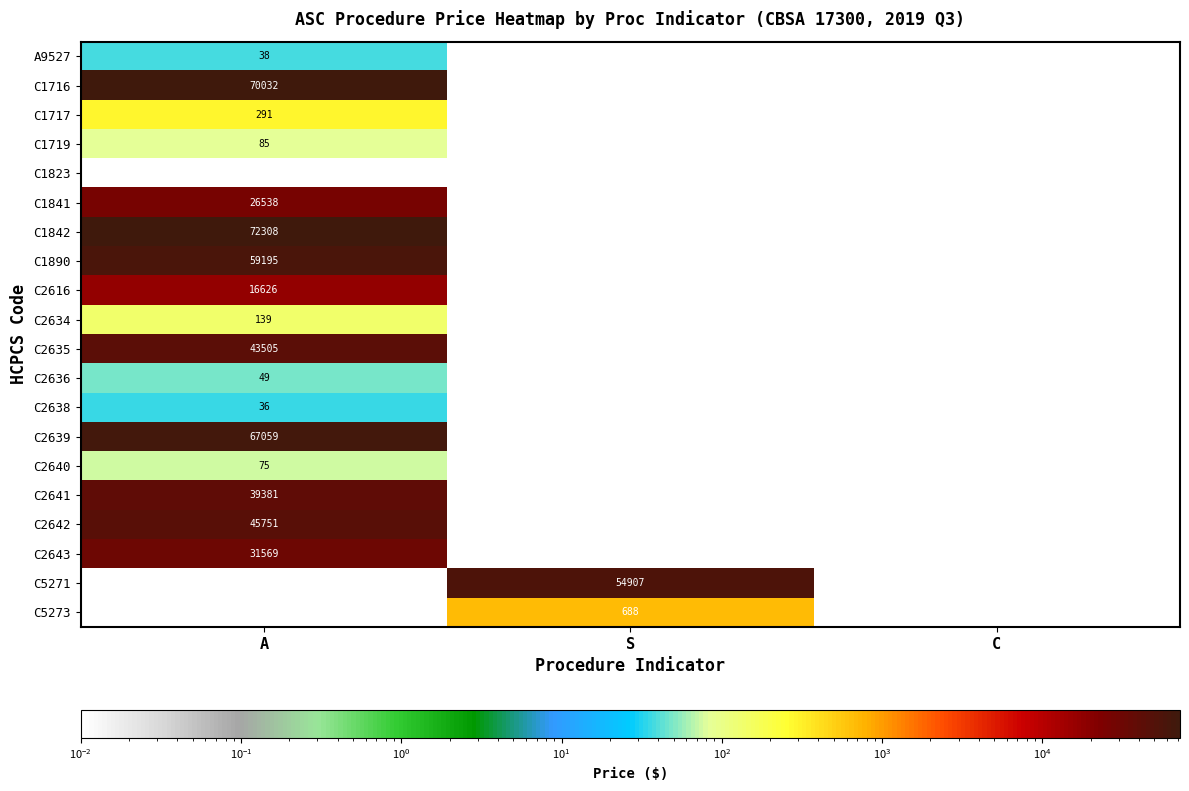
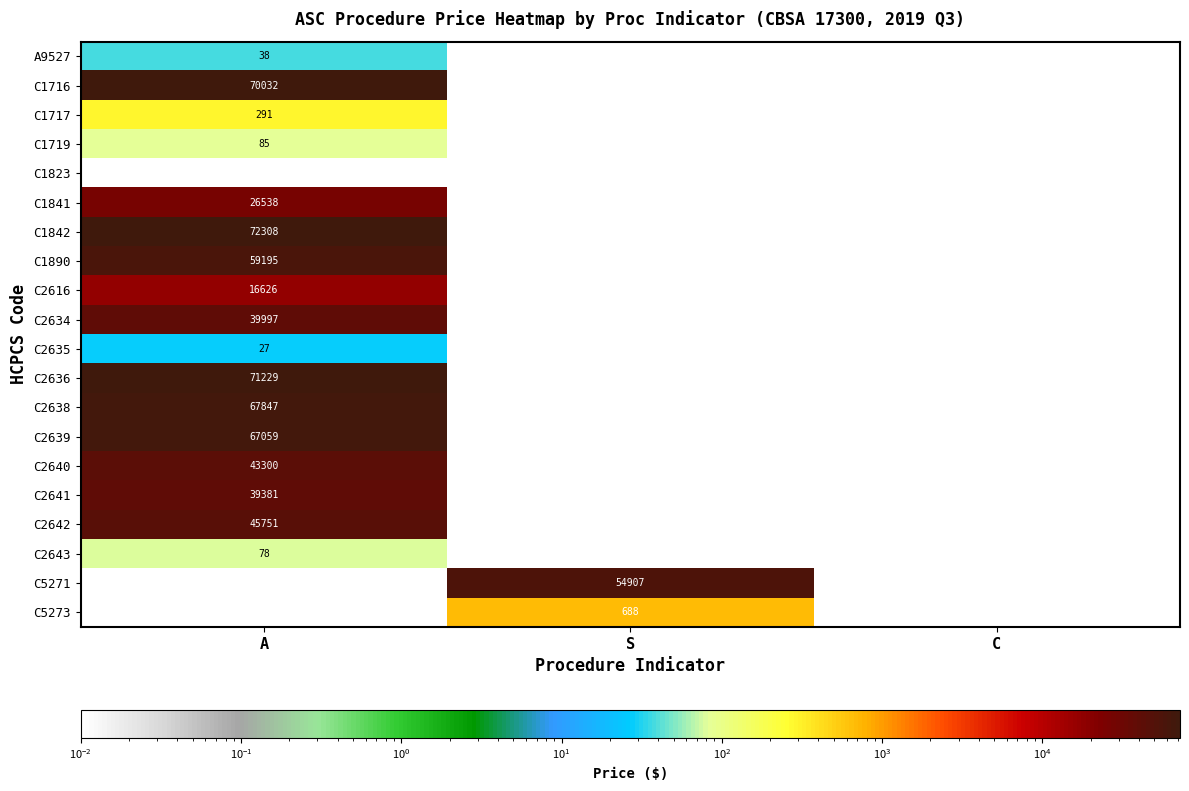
C2634, A: 139 -> 39997
C2635, A: 43505 -> 27
C2636, A: 49 -> 71229
C2638, A: 36 -> 67847
C2640, A: 75 -> 43300
C2643, A: 31569 -> 78
